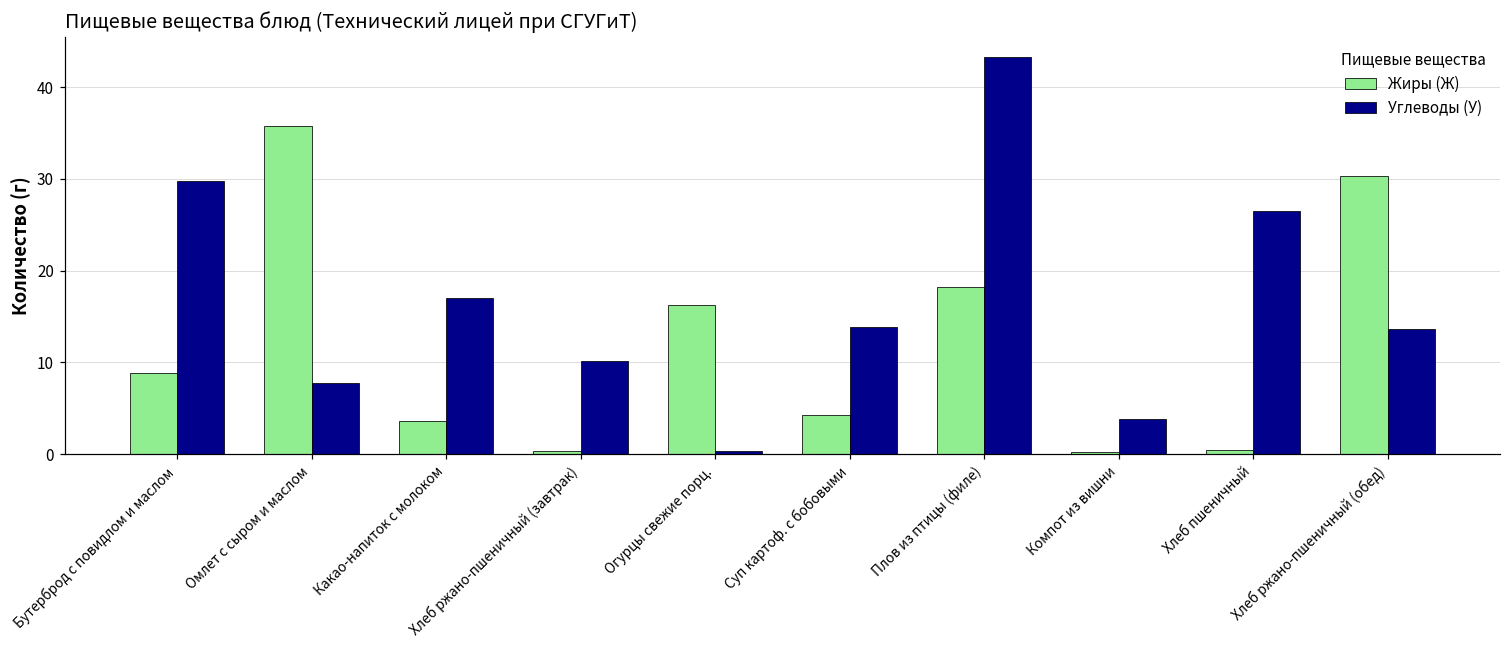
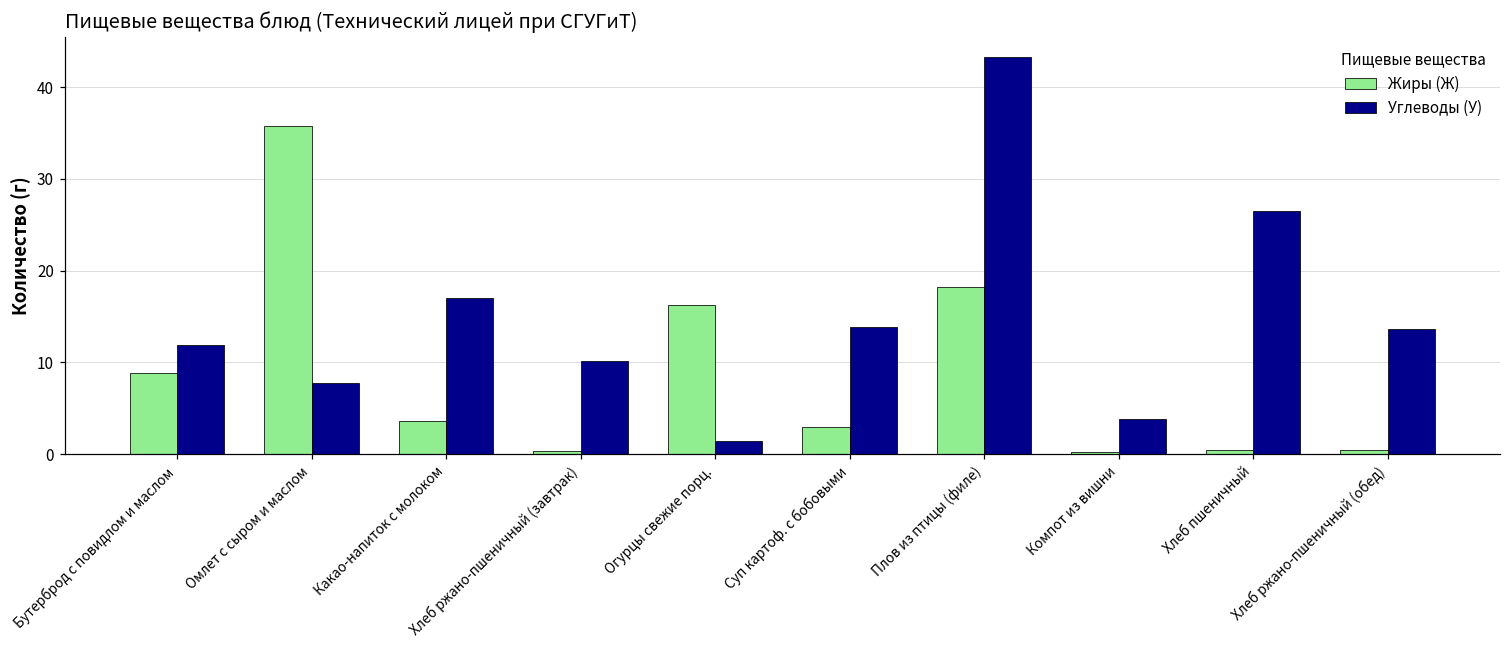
Углеводы (У), Бутерброд с повидлом и маслом: 30 -> 12
Углеводы (У), Огурцы свежие порц.: 0 -> 1
Жиры (Ж), Суп картоф. с бобовыми: 4 -> 3
Жиры (Ж), Хлеб ржано-пшеничный (обед): 30 -> 0
